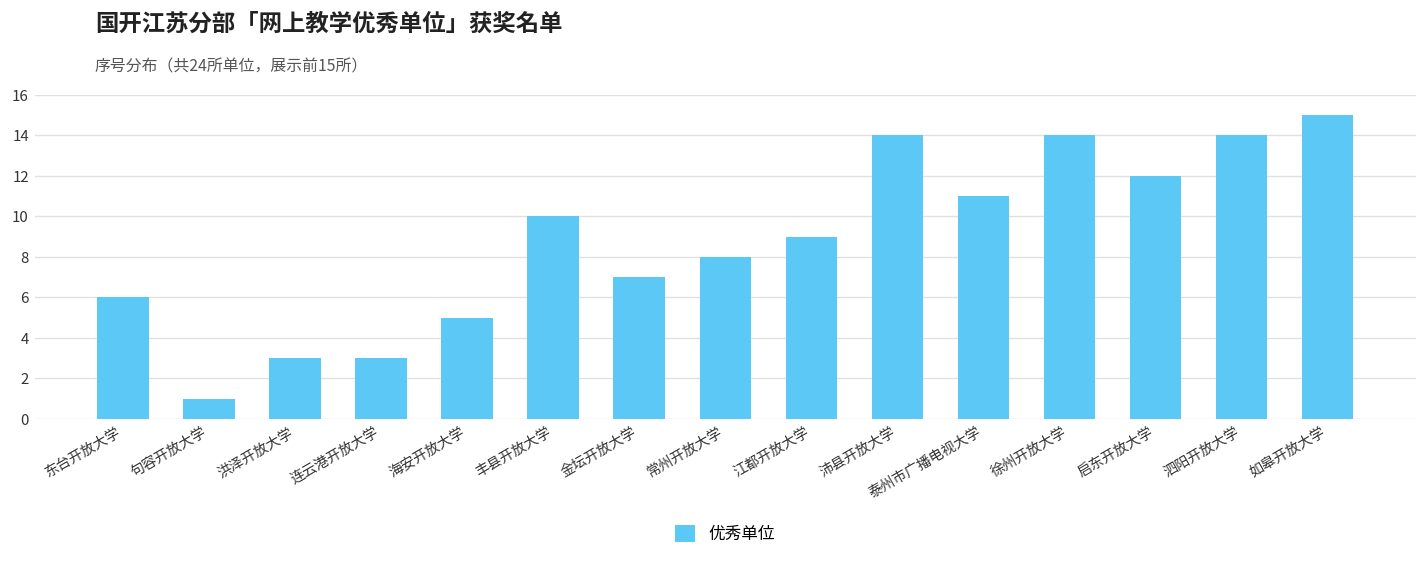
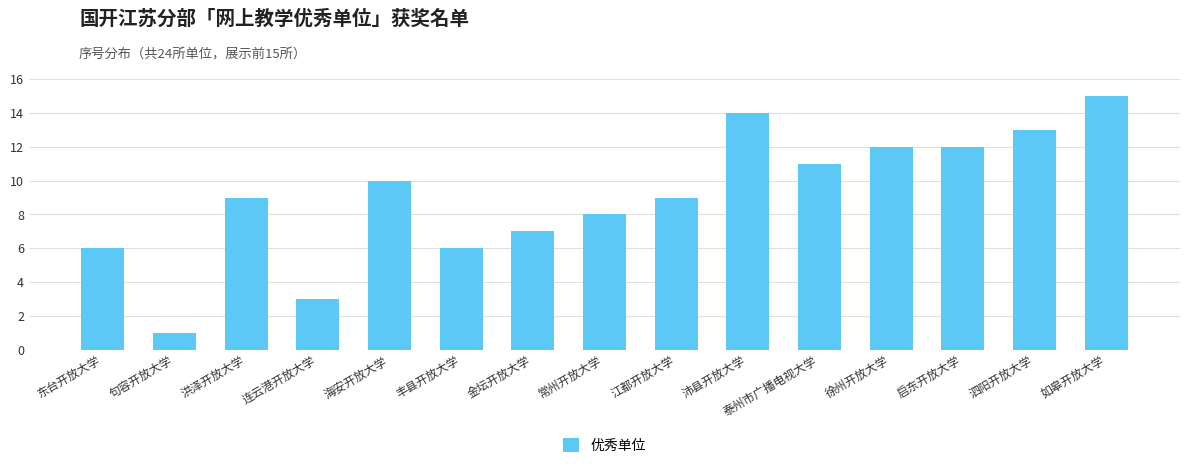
洪泽开放大学: 3 -> 9
海安开放大学: 5 -> 10
丰县开放大学: 10 -> 6
徐州开放大学: 14 -> 12
泗阳开放大学: 14 -> 13
